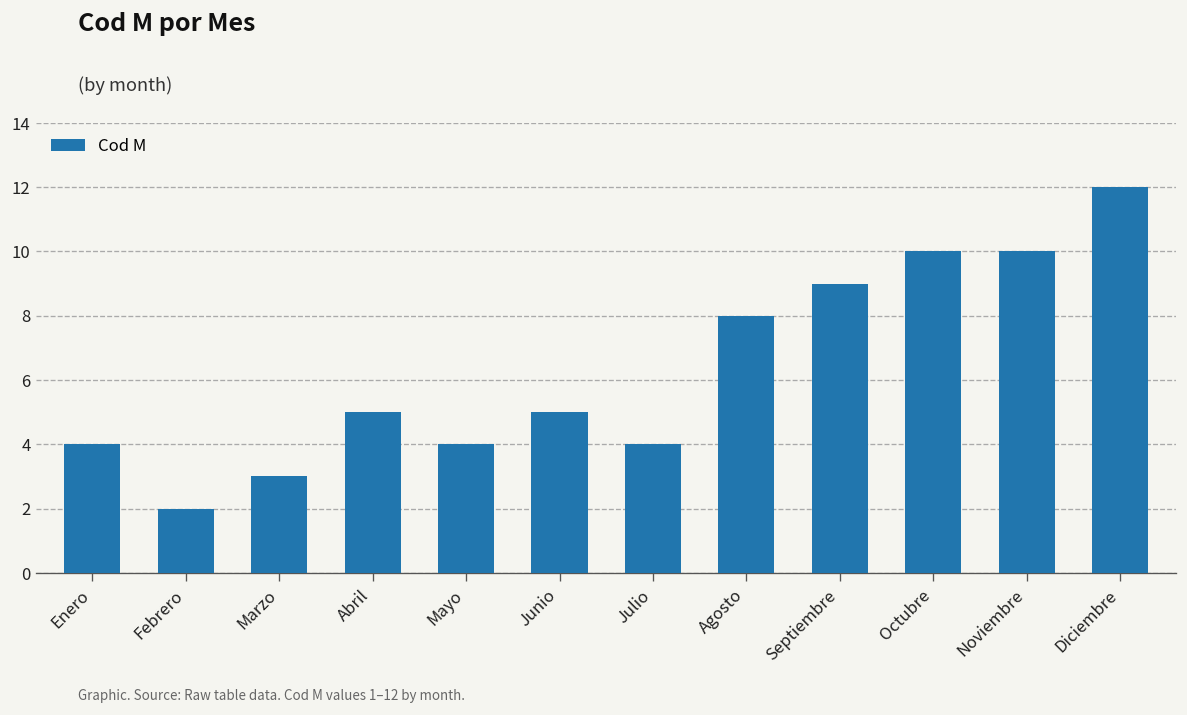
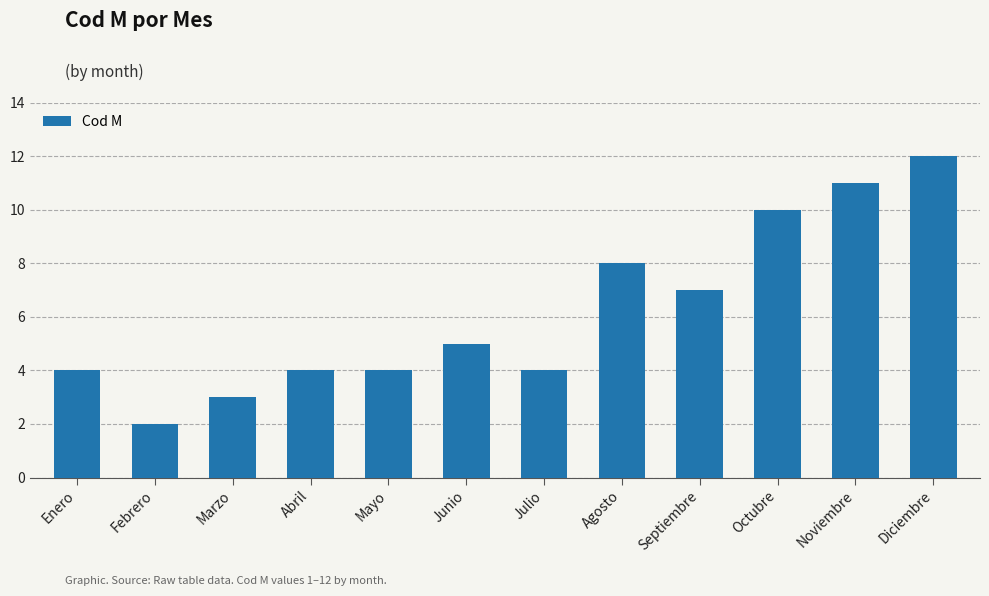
Abril: 5 -> 4
Septiembre: 9 -> 7
Noviembre: 10 -> 11
